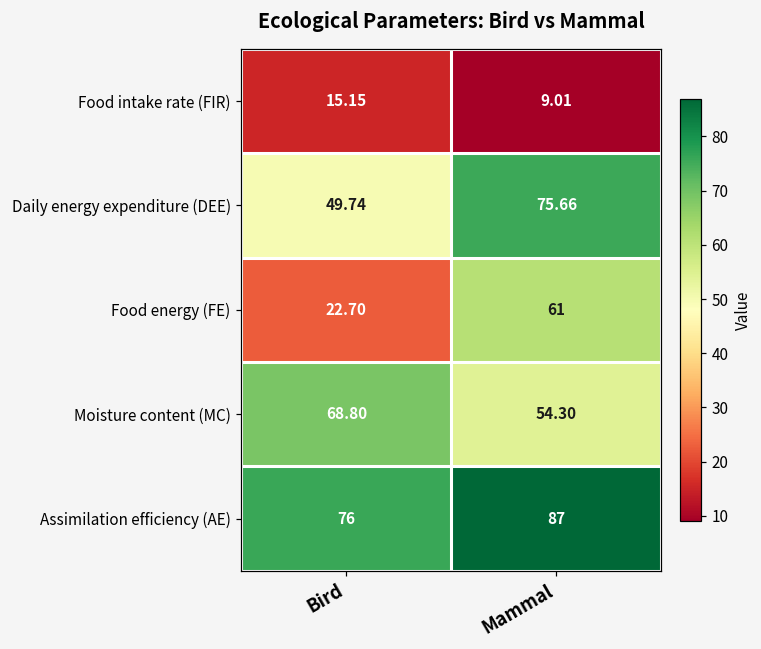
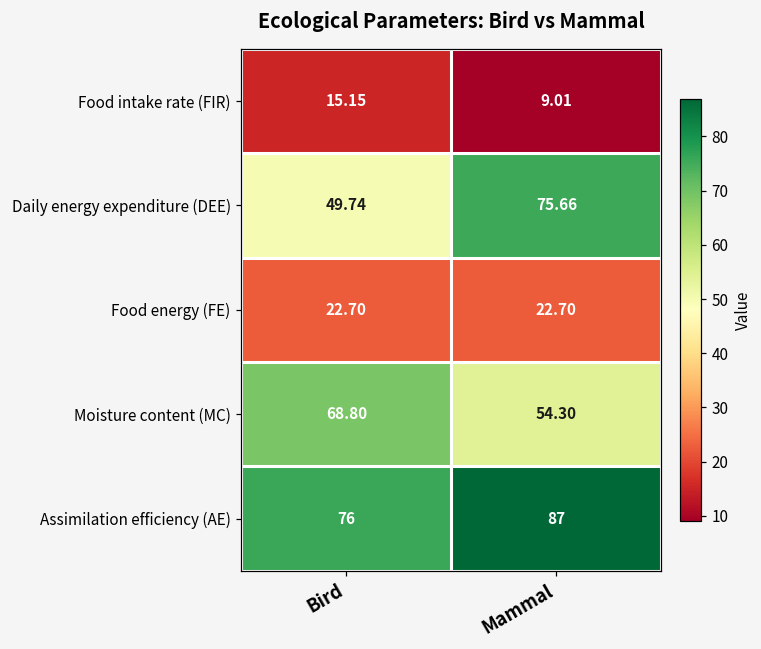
Food energy (FE), Mammal: 61 -> 22.70
